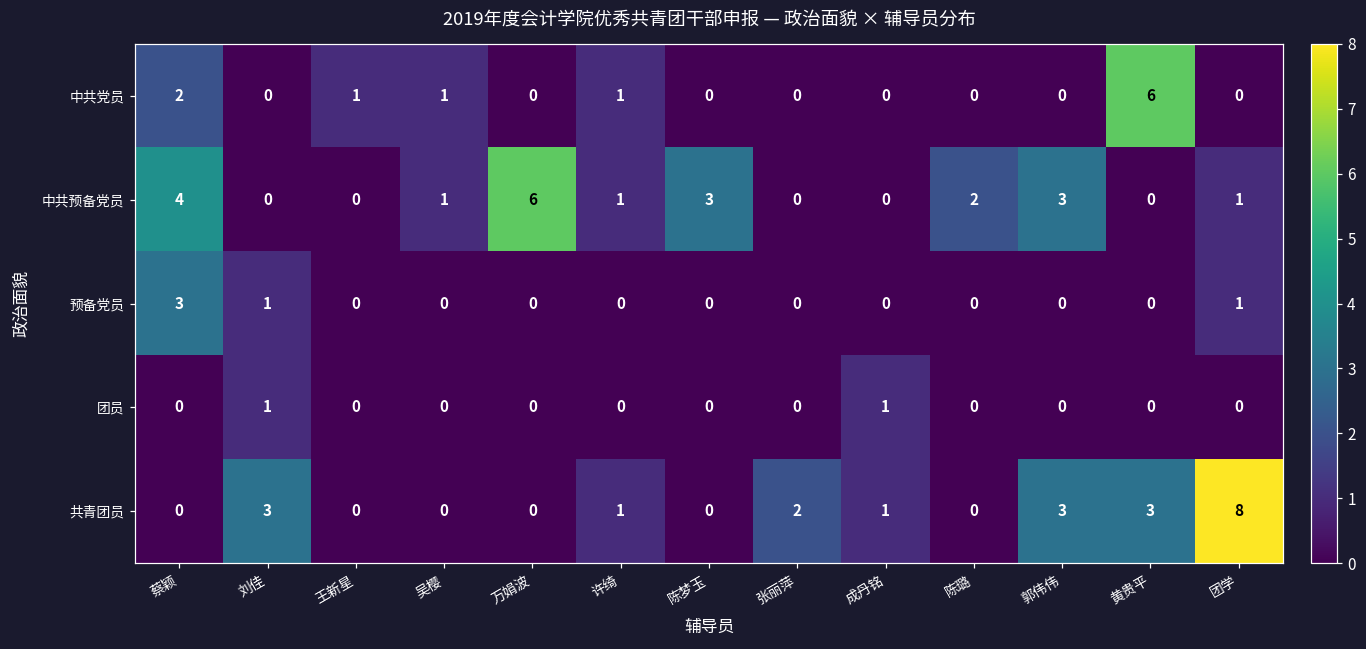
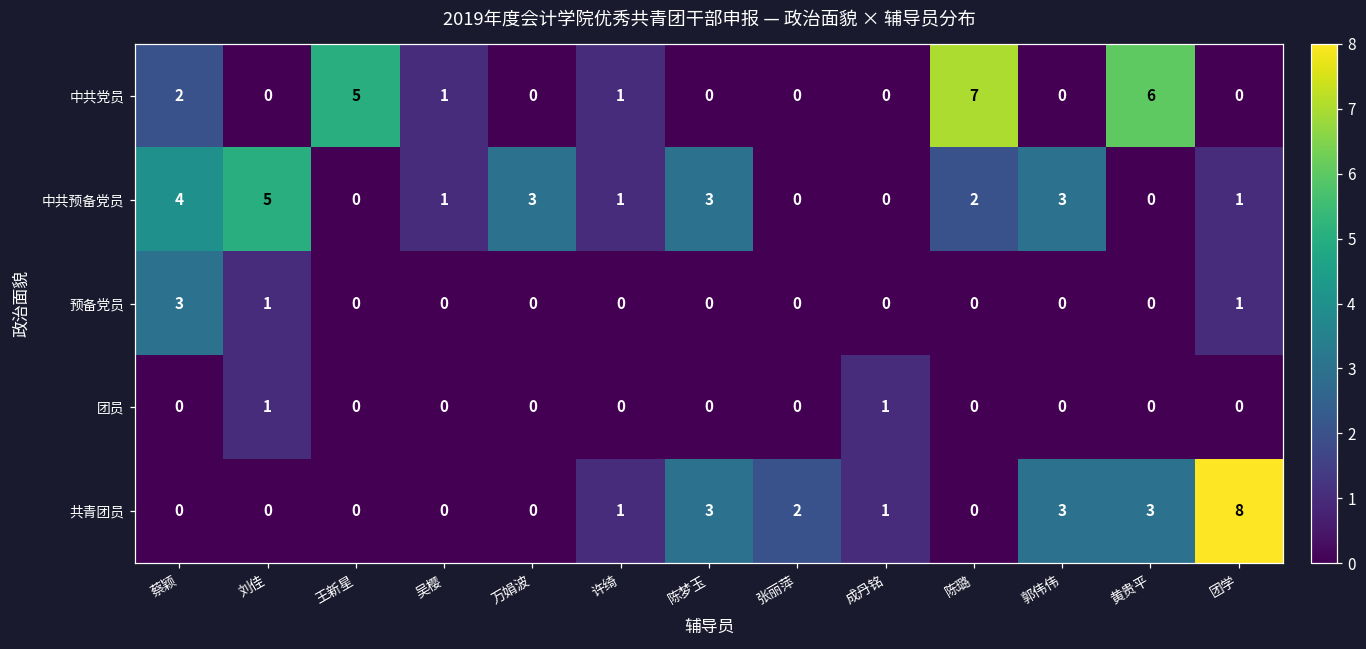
中共党员, 王新星: 1 -> 5
中共党员, 陈璐: 0 -> 7
中共预备党员, 刘佳: 0 -> 5
中共预备党员, 万娟波: 6 -> 3
共青团员, 刘佳: 3 -> 0
共青团员, 陈梦玉: 0 -> 3
